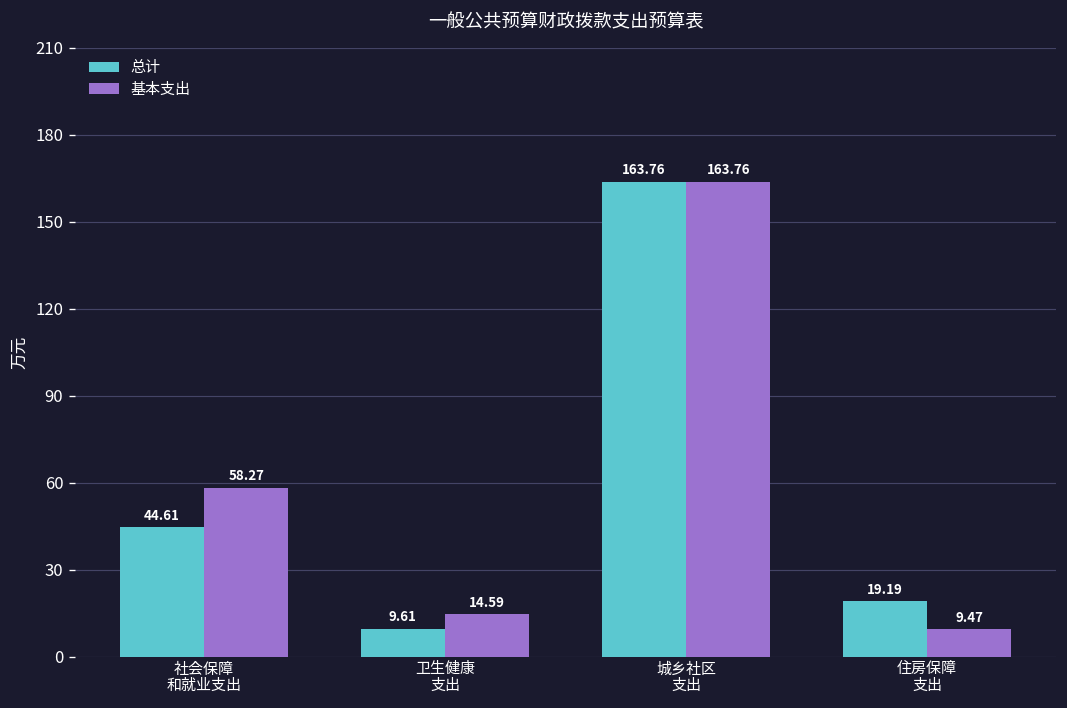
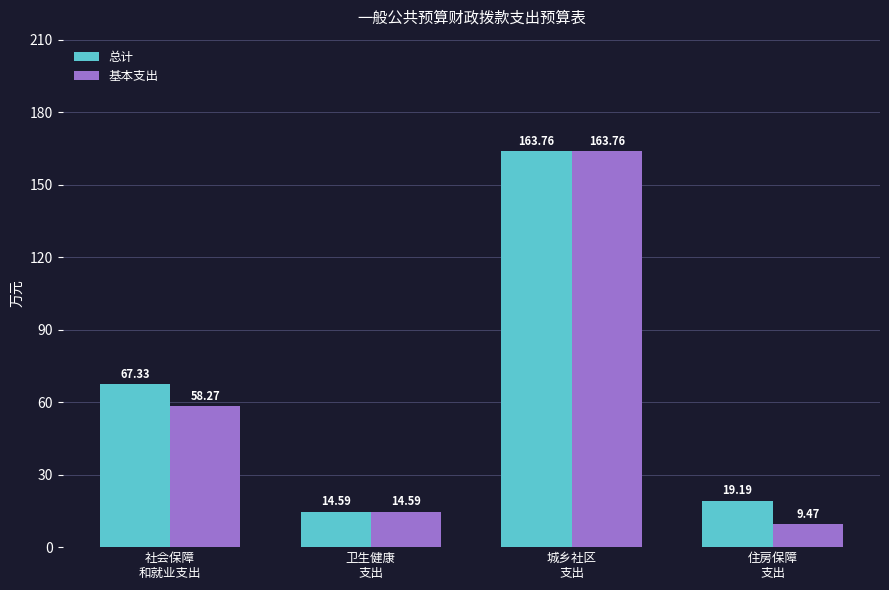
总计, 社会保障 和就业支出: 44.61 -> 67.33
总计, 卫生健康 支出: 9.61 -> 14.59
